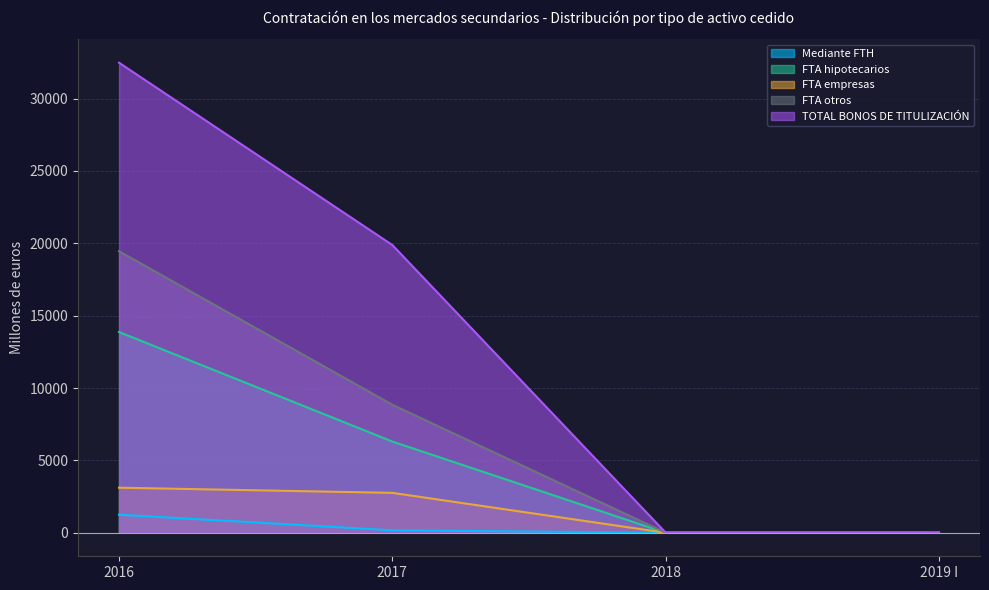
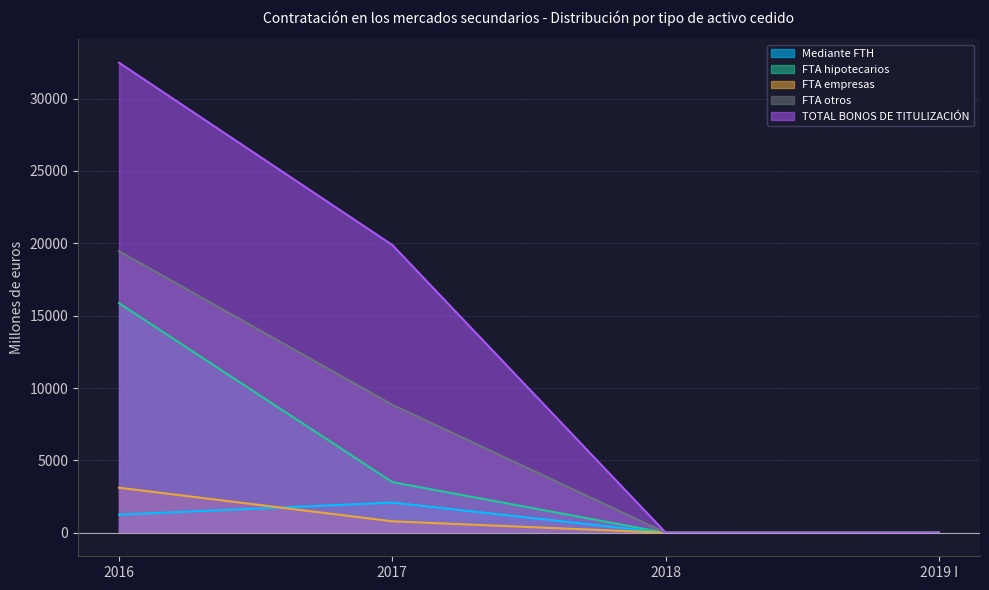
FTA hipotecarios, 2016: 13900 -> 15900
Mediante FTH, 2017: 200 -> 2100
FTA hipotecarios, 2017: 6300 -> 3500
FTA empresas, 2017: 2800 -> 800
